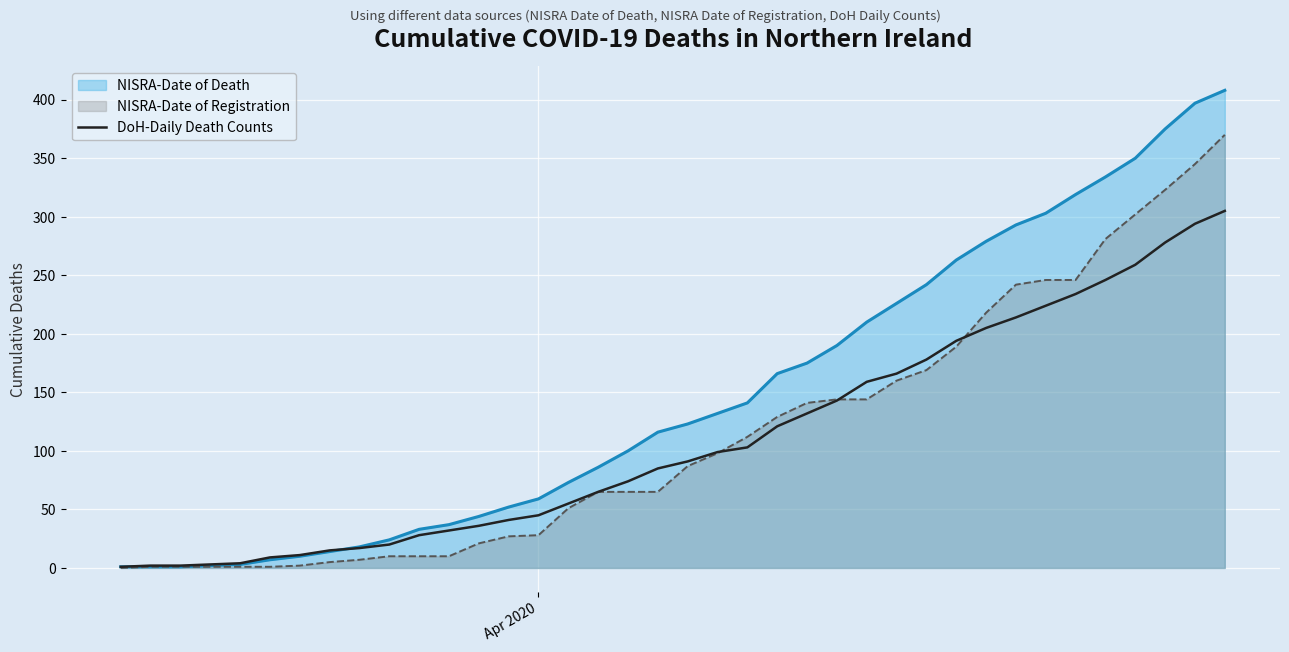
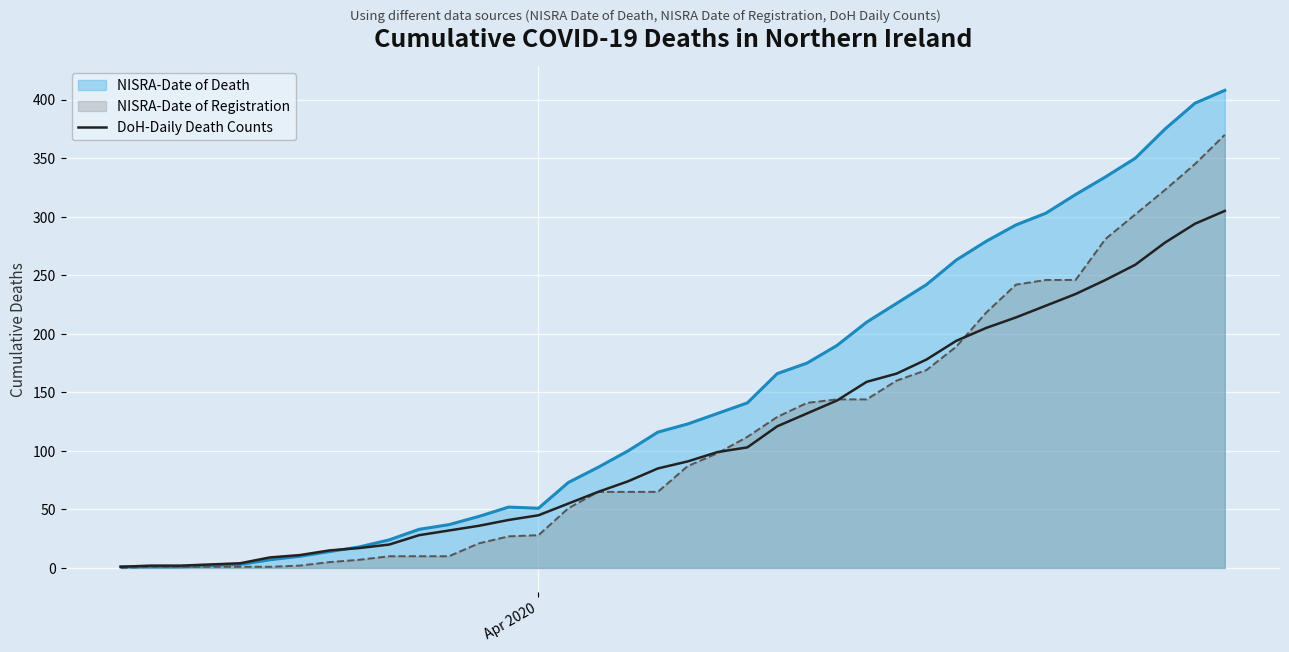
NISRA-Date of Death, Apr 2020: 59 -> 51
